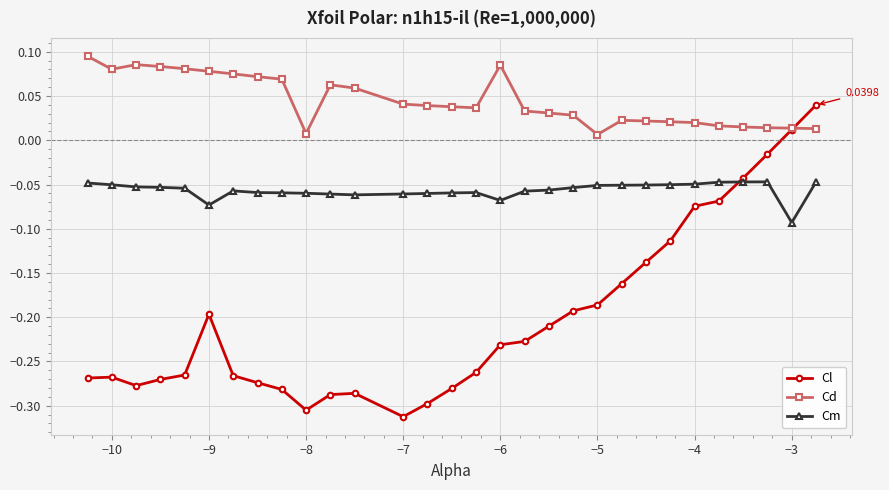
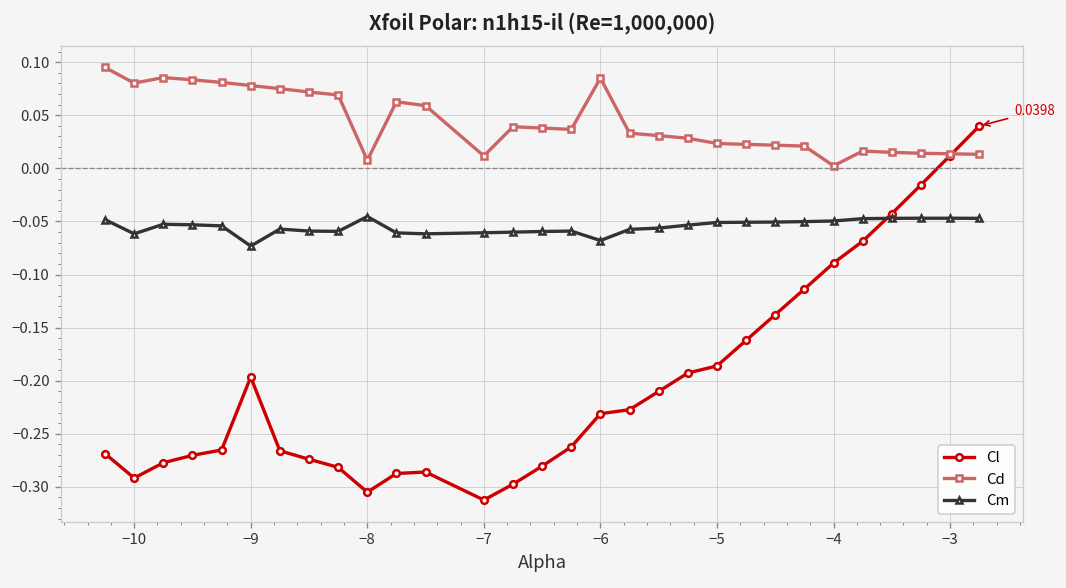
Cl, −10: -0.27 -> -0.29
Cm, −10: -0.05 -> -0.06
Cm, −8: -0.06 -> -0.05
Cd, −7: 0.04 -> 0.01
Cd, −5: 0.01 -> 0.02
Cl, −4: -0.07 -> -0.09
Cd, −4: 0.02 -> 0.00
Cm, −3: -0.09 -> -0.05
